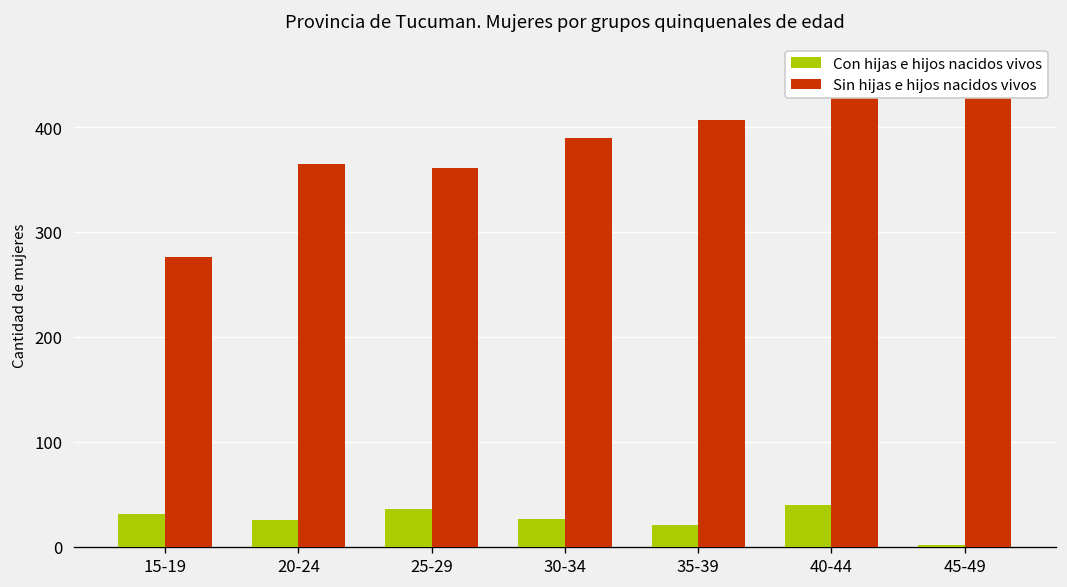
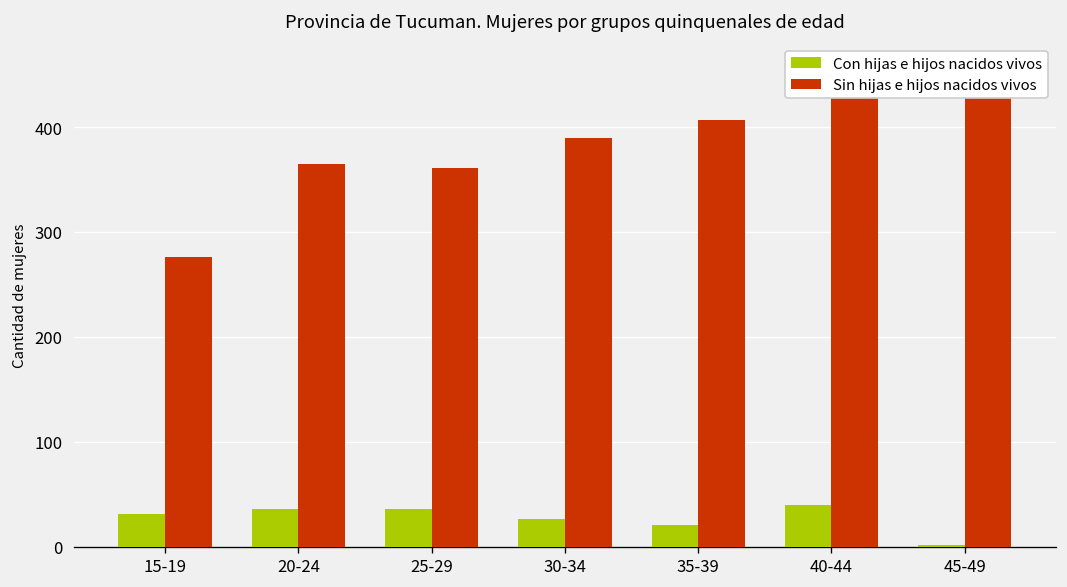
Con hijas e hijos nacidos vivos, 20-24: 30 -> 40
